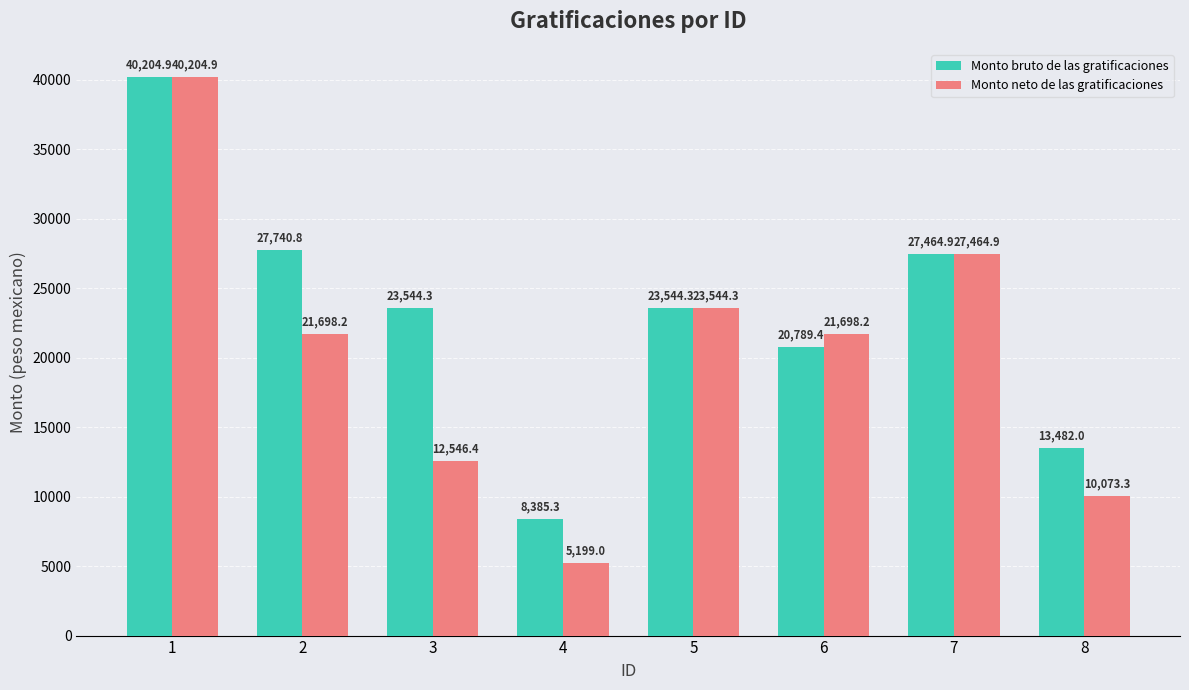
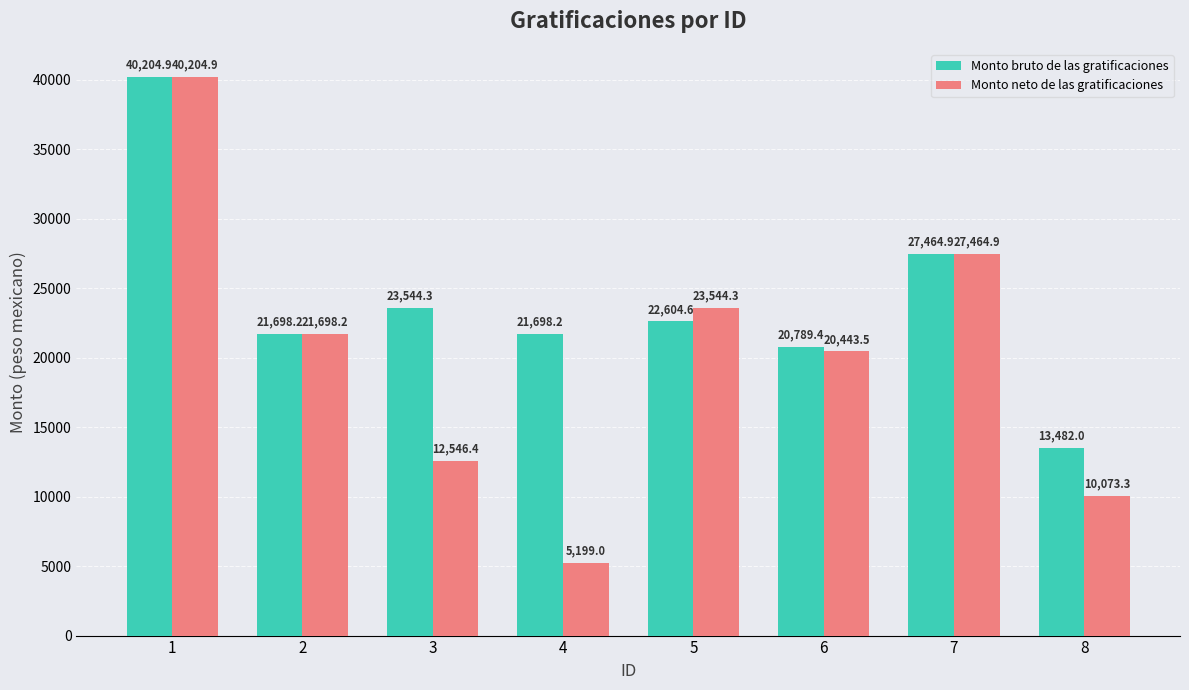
Monto bruto de las gratificaciones, 2: 27,740.8 -> 21,698.2
Monto bruto de las gratificaciones, 4: 8,385.3 -> 21,698.2
Monto bruto de las gratificaciones, 5: 23,544.3 -> 22,604.6
Monto neto de las gratificaciones, 6: 21,698.2 -> 20,443.5
